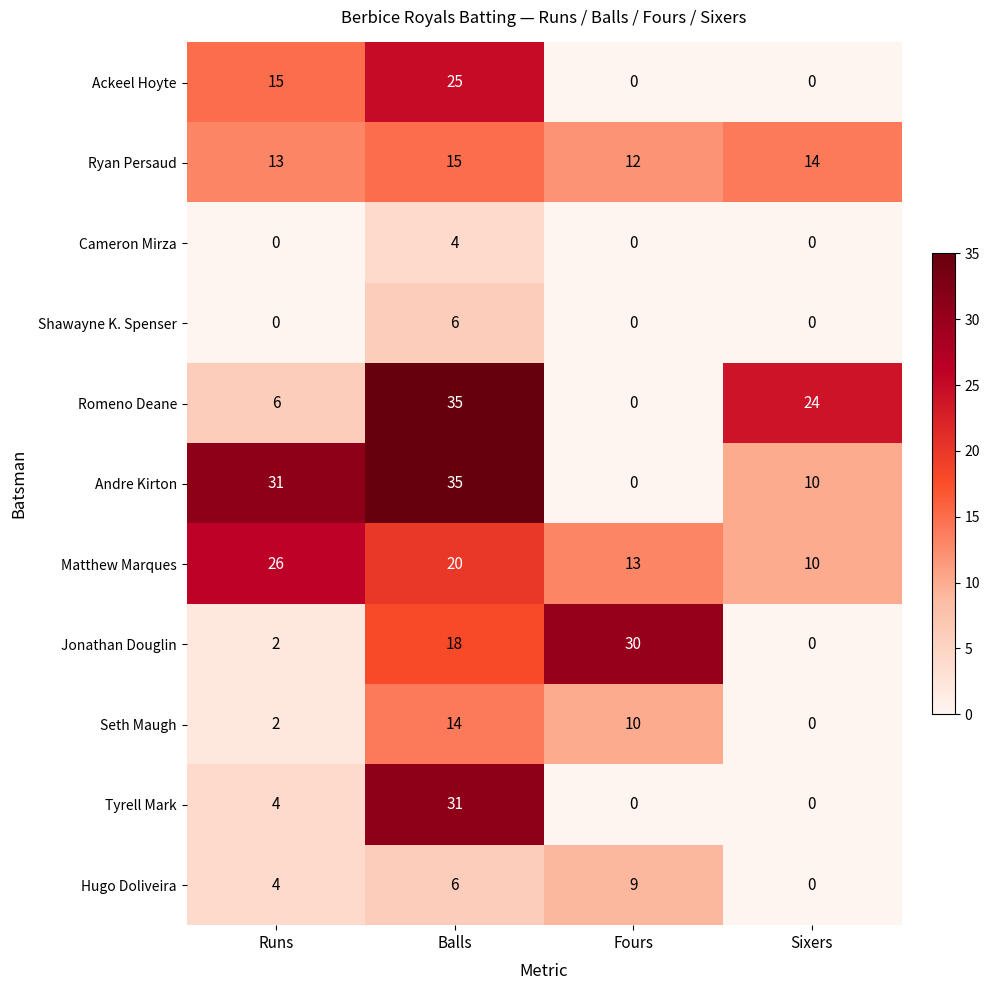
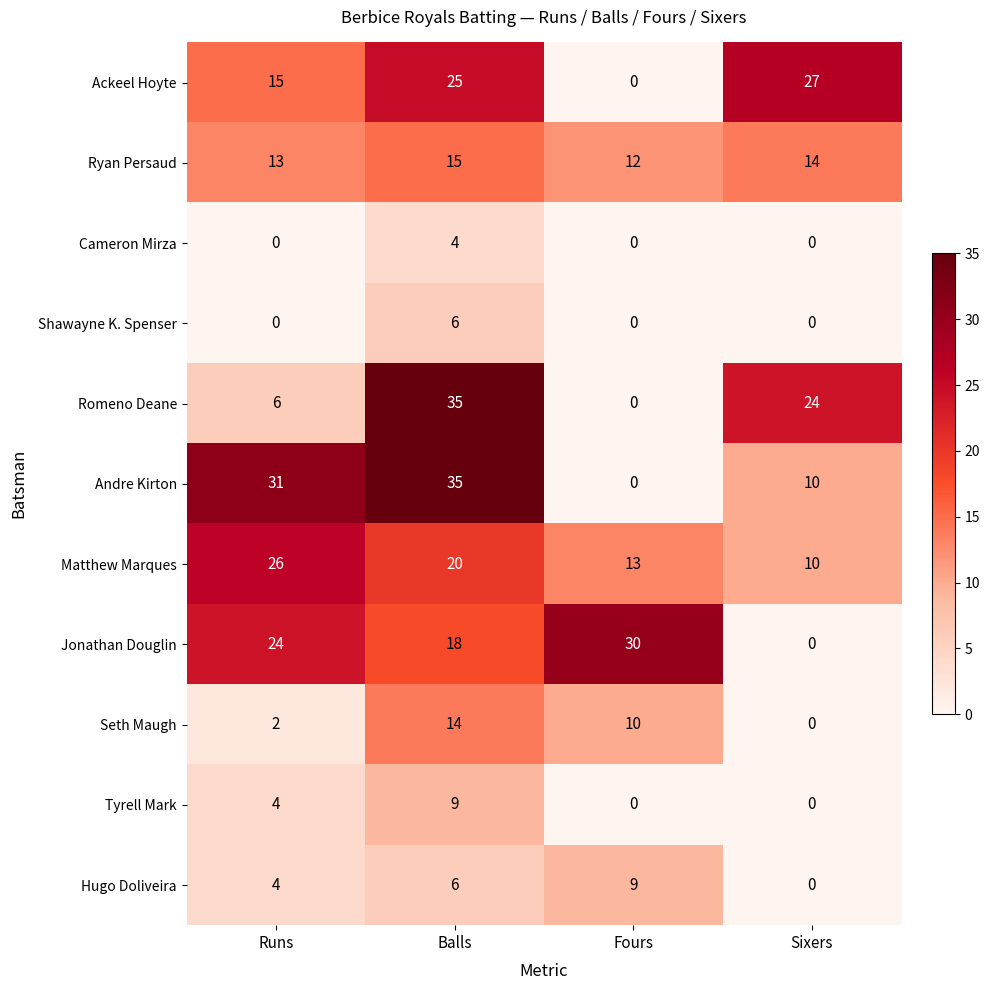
Ackeel Hoyte, Sixers: 0 -> 27
Jonathan Douglin, Runs: 2 -> 24
Tyrell Mark, Balls: 31 -> 9
